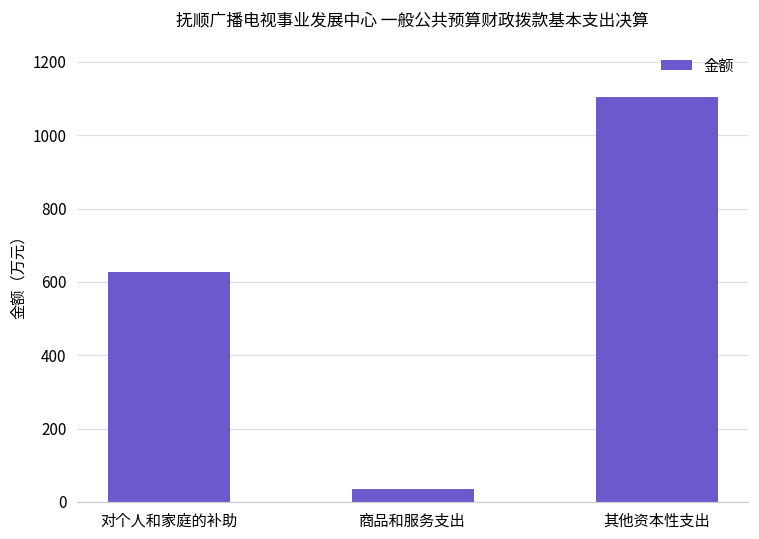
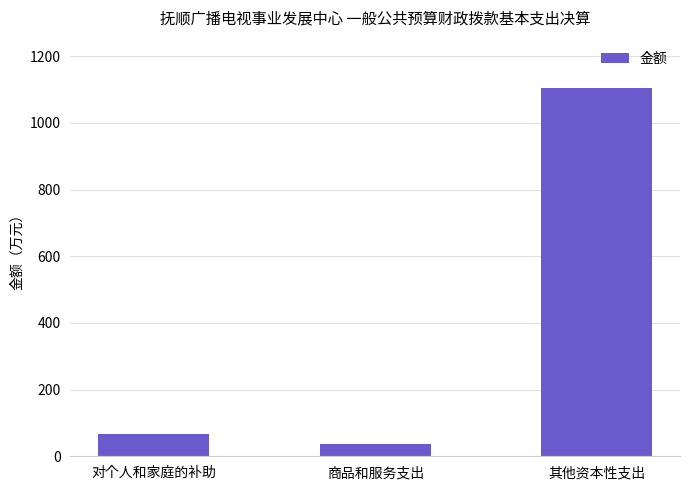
对个人和家庭的补助: 630 -> 70
